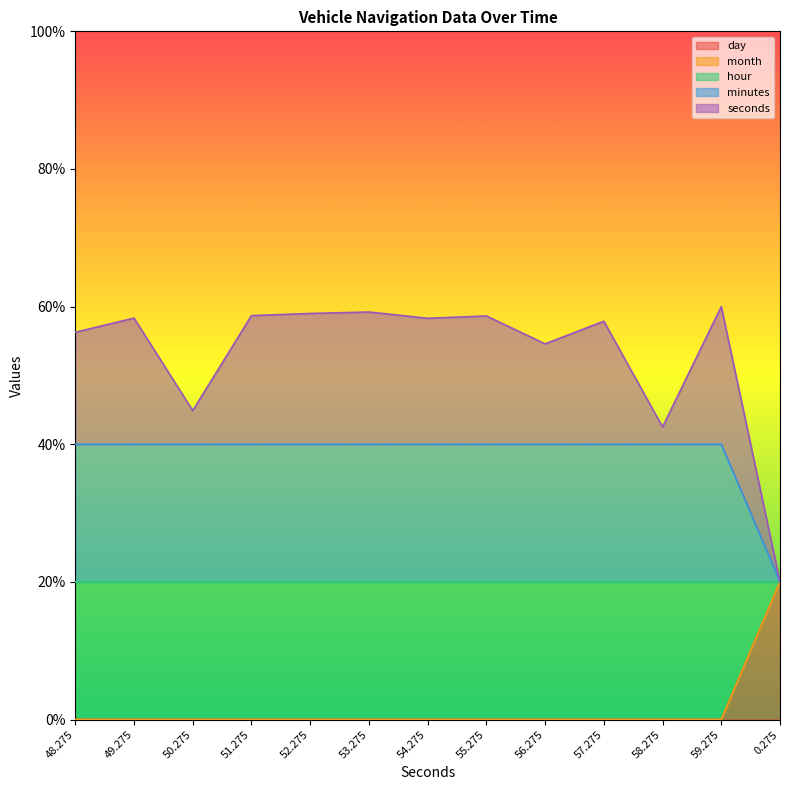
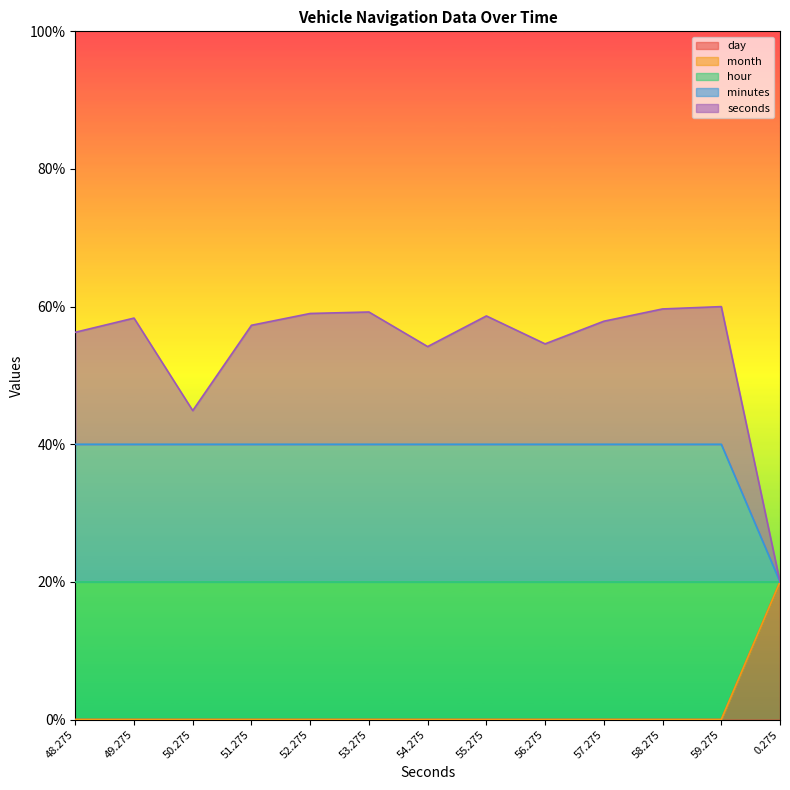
seconds, 51.275: 19% -> 17%
seconds, 54.275: 18% -> 14%
seconds, 58.275: 3% -> 20%
